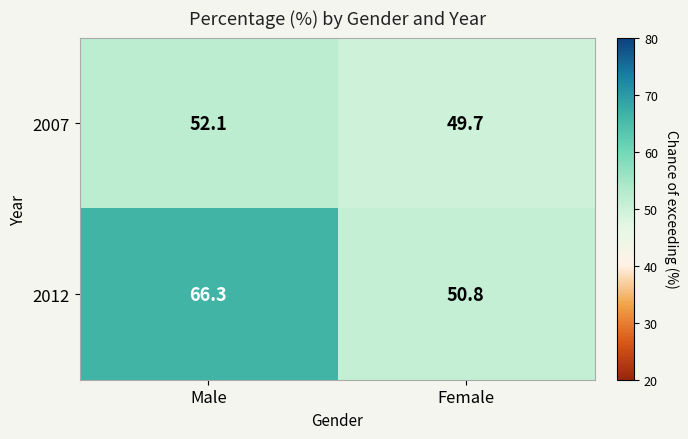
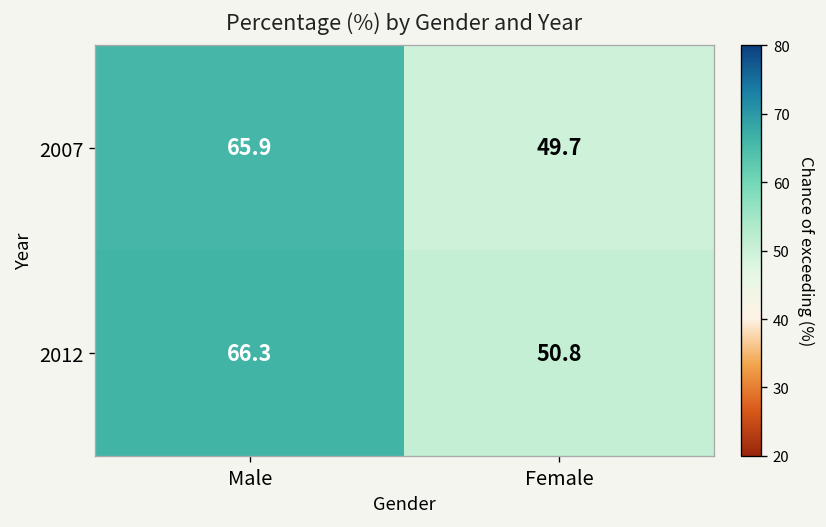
2007, Male: 52.1 -> 65.9
